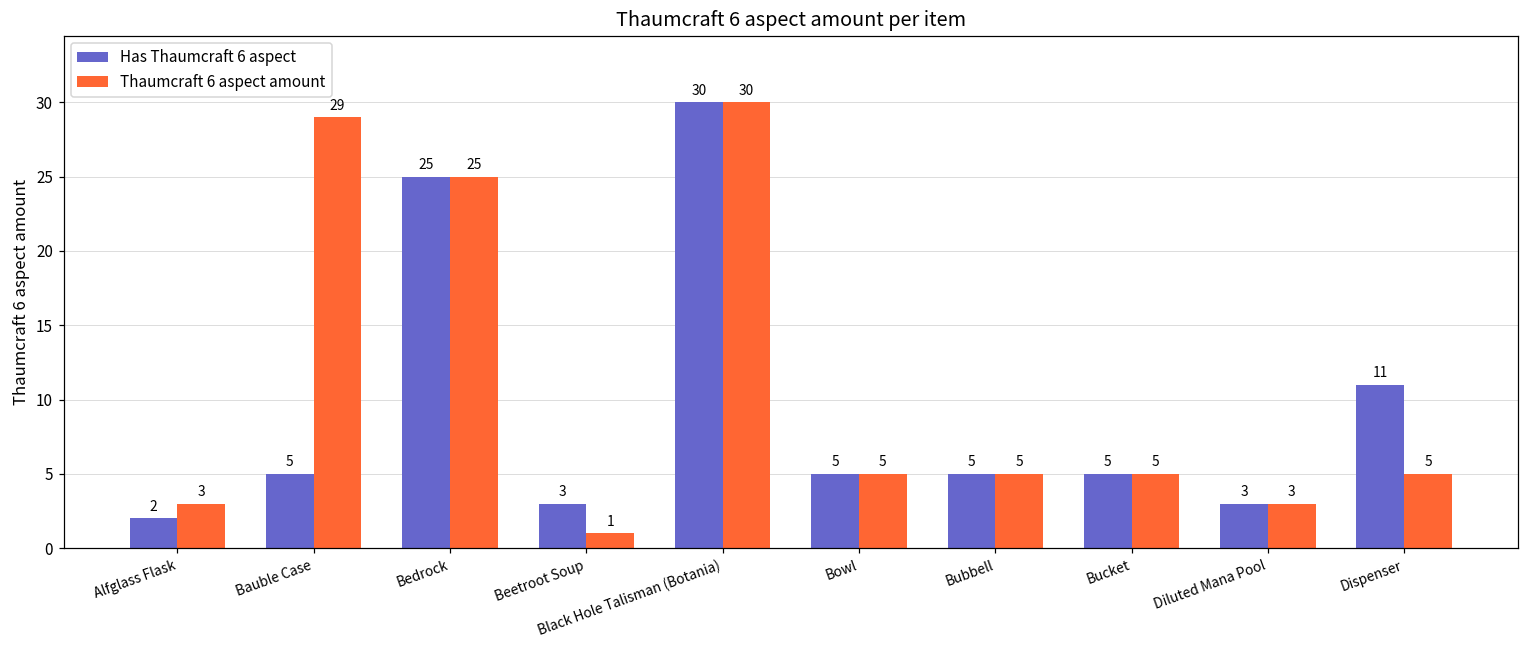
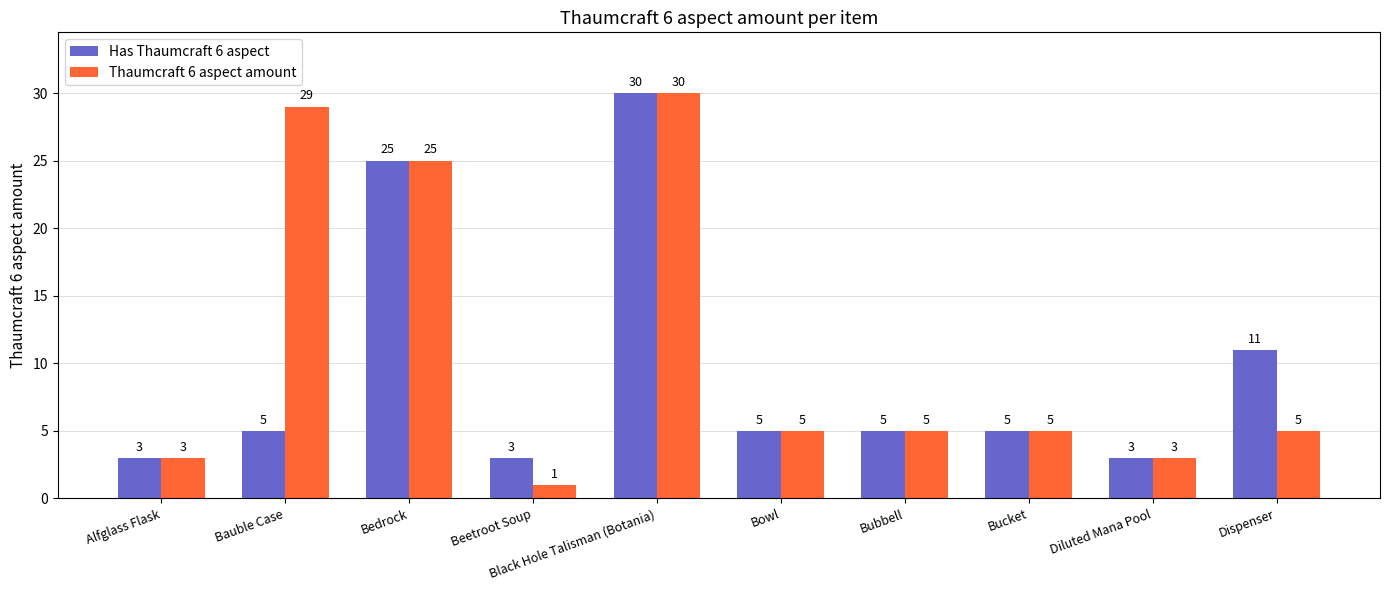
Has Thaumcraft 6 aspect, Alfglass Flask: 2 -> 3
